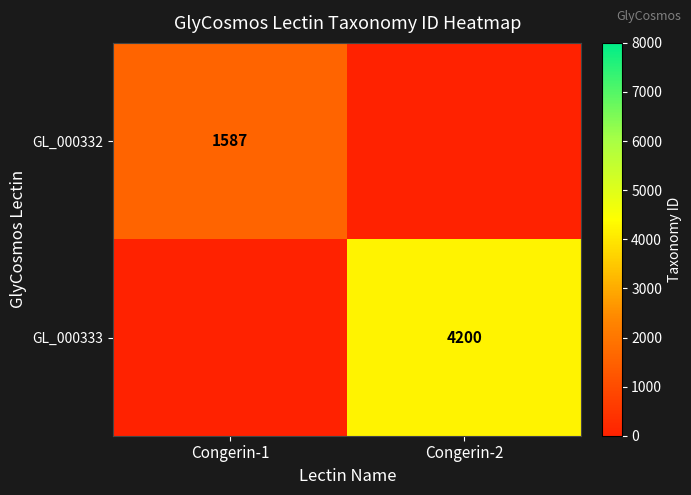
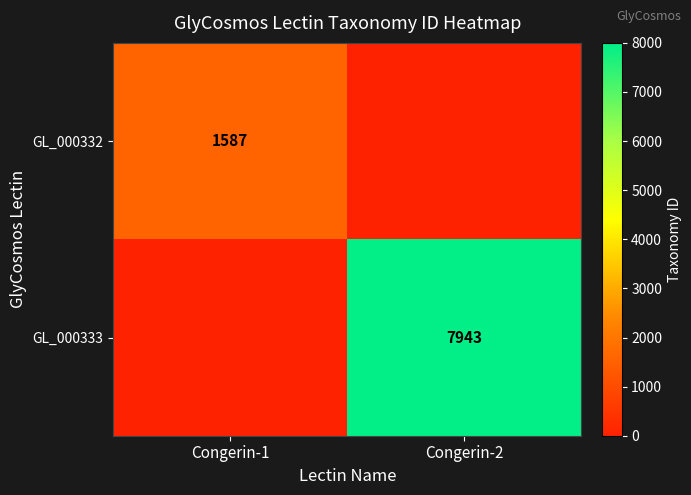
GL_000333, Congerin-2: 4200 -> 7943
